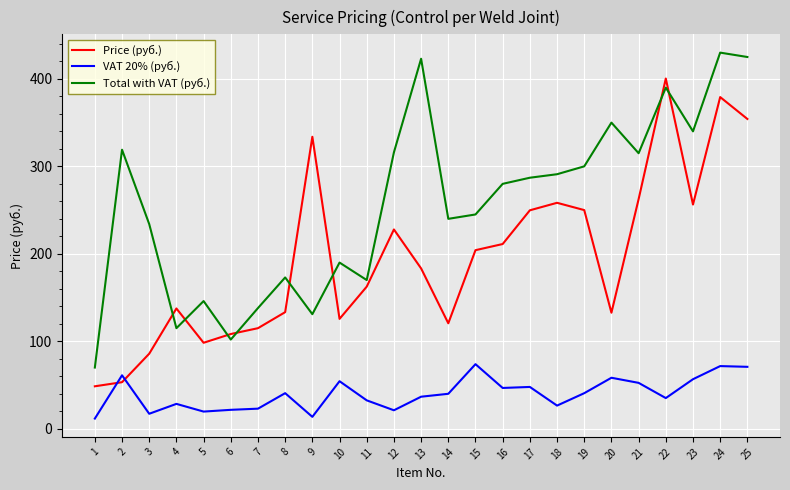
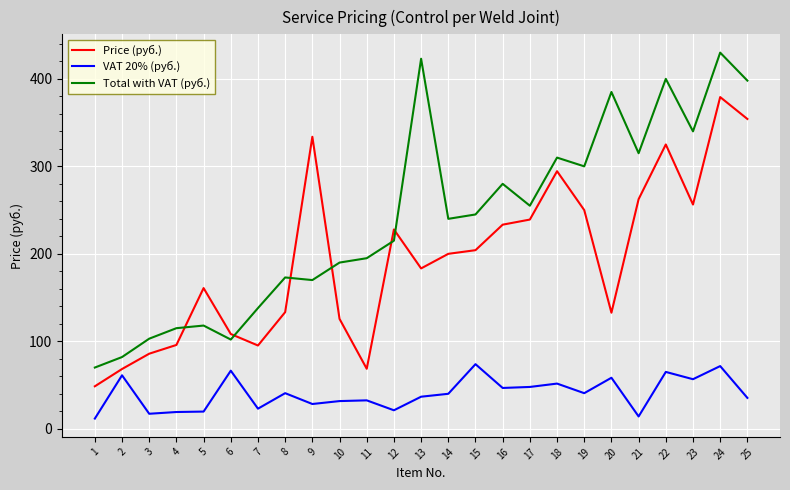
Price (руб.), 2: 50 -> 70
Total with VAT (руб.), 2: 320 -> 80
Total with VAT (руб.), 3: 230 -> 100
Price (руб.), 4: 140 -> 100
VAT 20% (руб.), 4: 30 -> 20
Price (руб.), 5: 100 -> 160
Total with VAT (руб.), 5: 150 -> 120
VAT 20% (руб.), 6: 20 -> 70
Price (руб.), 7: 120 -> 100
VAT 20% (руб.), 9: 10 -> 30
Total with VAT (руб.), 9: 130 -> 170
VAT 20% (руб.), 10: 50 -> 30
Price (руб.), 11: 160 -> 70
Total with VAT (руб.), 11: 170 -> 200
Total with VAT (руб.), 12: 320 -> 220
Price (руб.), 14: 120 -> 200
Price (руб.), 16: 210 -> 230
Price (руб.), 17: 250 -> 240
Total with VAT (руб.), 17: 290 -> 260
Price (руб.), 18: 260 -> 290
VAT 20% (руб.), 18: 30 -> 50
Total with VAT (руб.), 18: 290 -> 310
Total with VAT (руб.), 20: 350 -> 390
VAT 20% (руб.), 21: 50 -> 10
Price (руб.), 22: 400 -> 330
VAT 20% (руб.), 22: 40 -> 70
Total with VAT (руб.), 22: 390 -> 400
VAT 20% (руб.), 25: 70 -> 40
Total with VAT (руб.), 25: 430 -> 400
